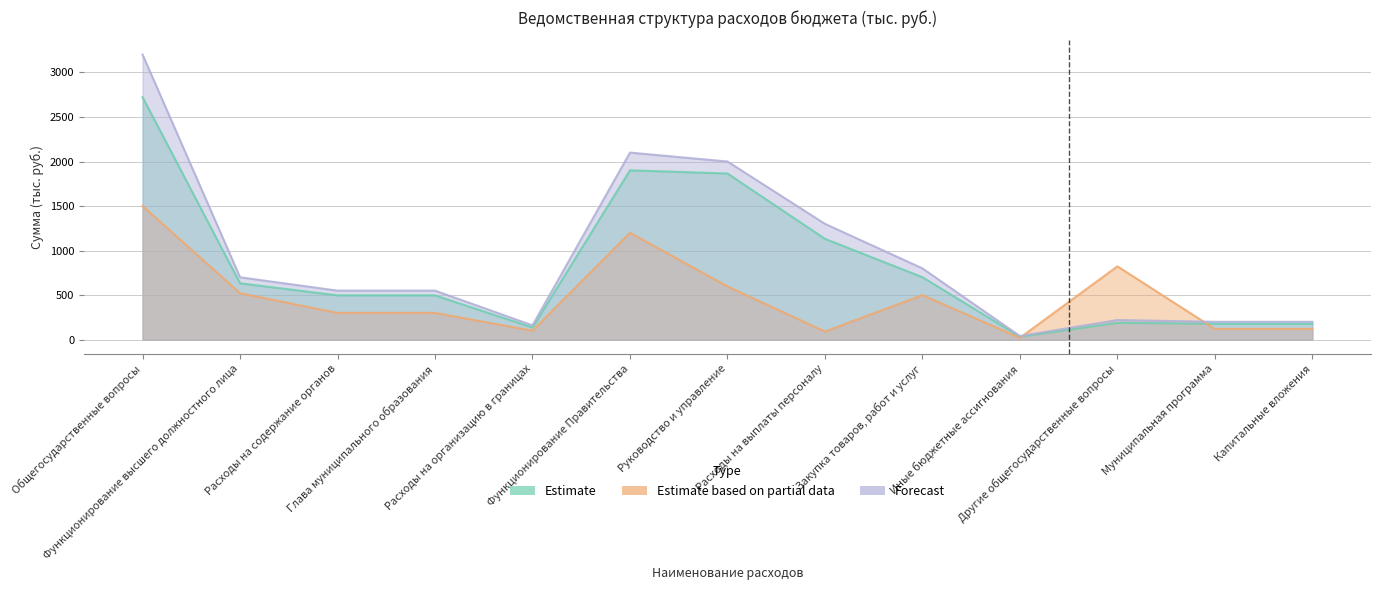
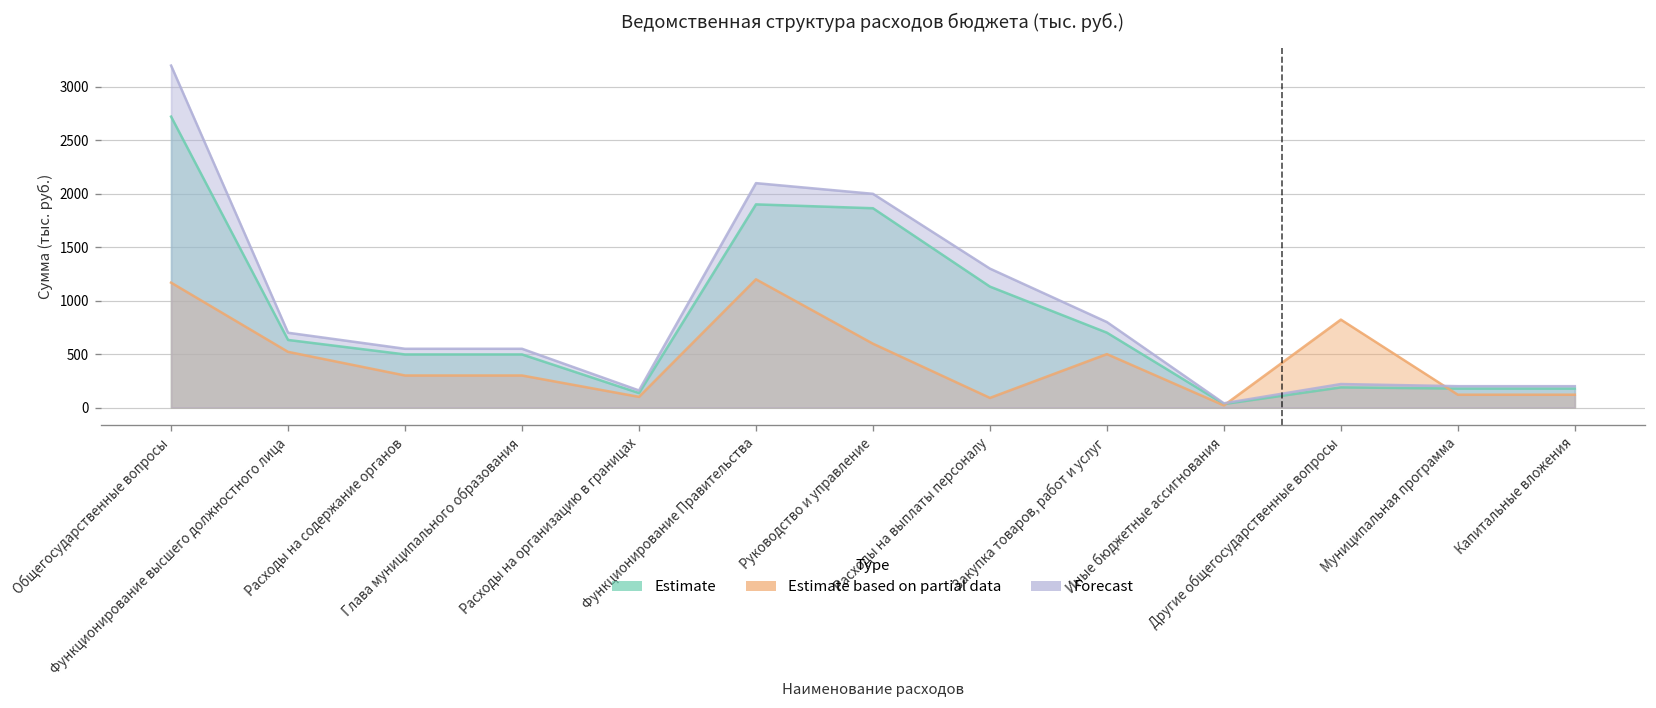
Estimate based on partial data, Общегосударственные вопросы: 1500 -> 1200
